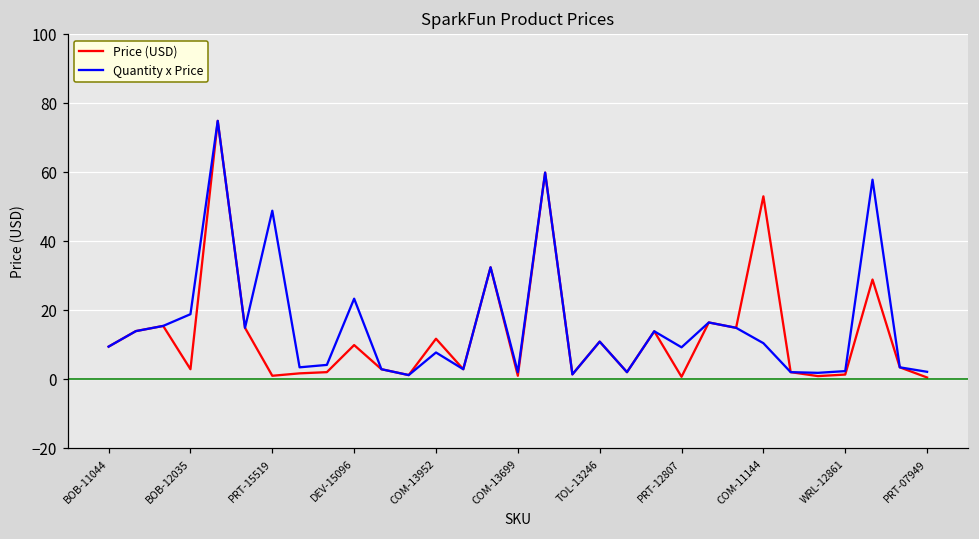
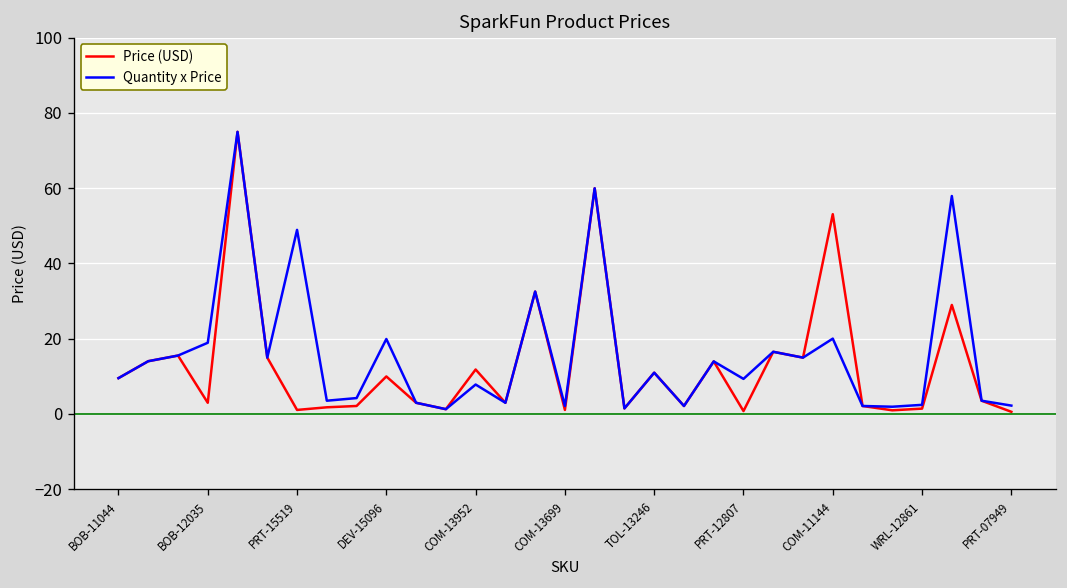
Quantity x Price, DEV-15096: 23 -> 20
Quantity x Price, COM-11144: 11 -> 20
